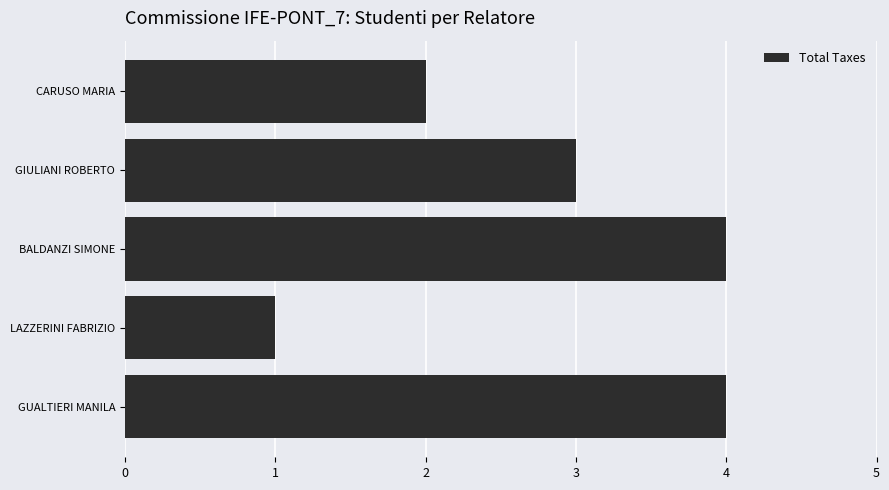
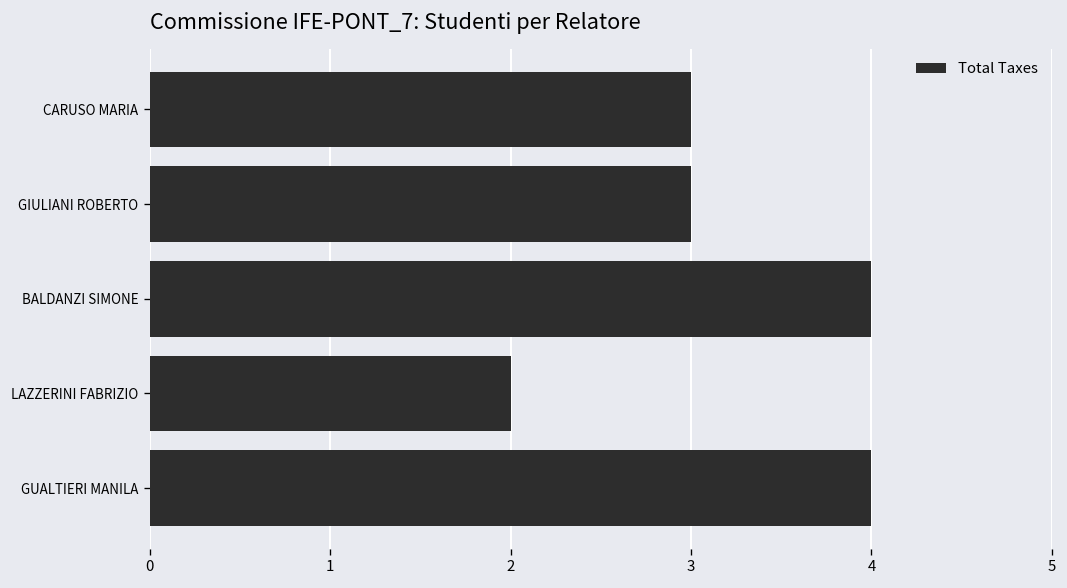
CARUSO MARIA: 2 -> 3
LAZZERINI FABRIZIO: 1 -> 2
